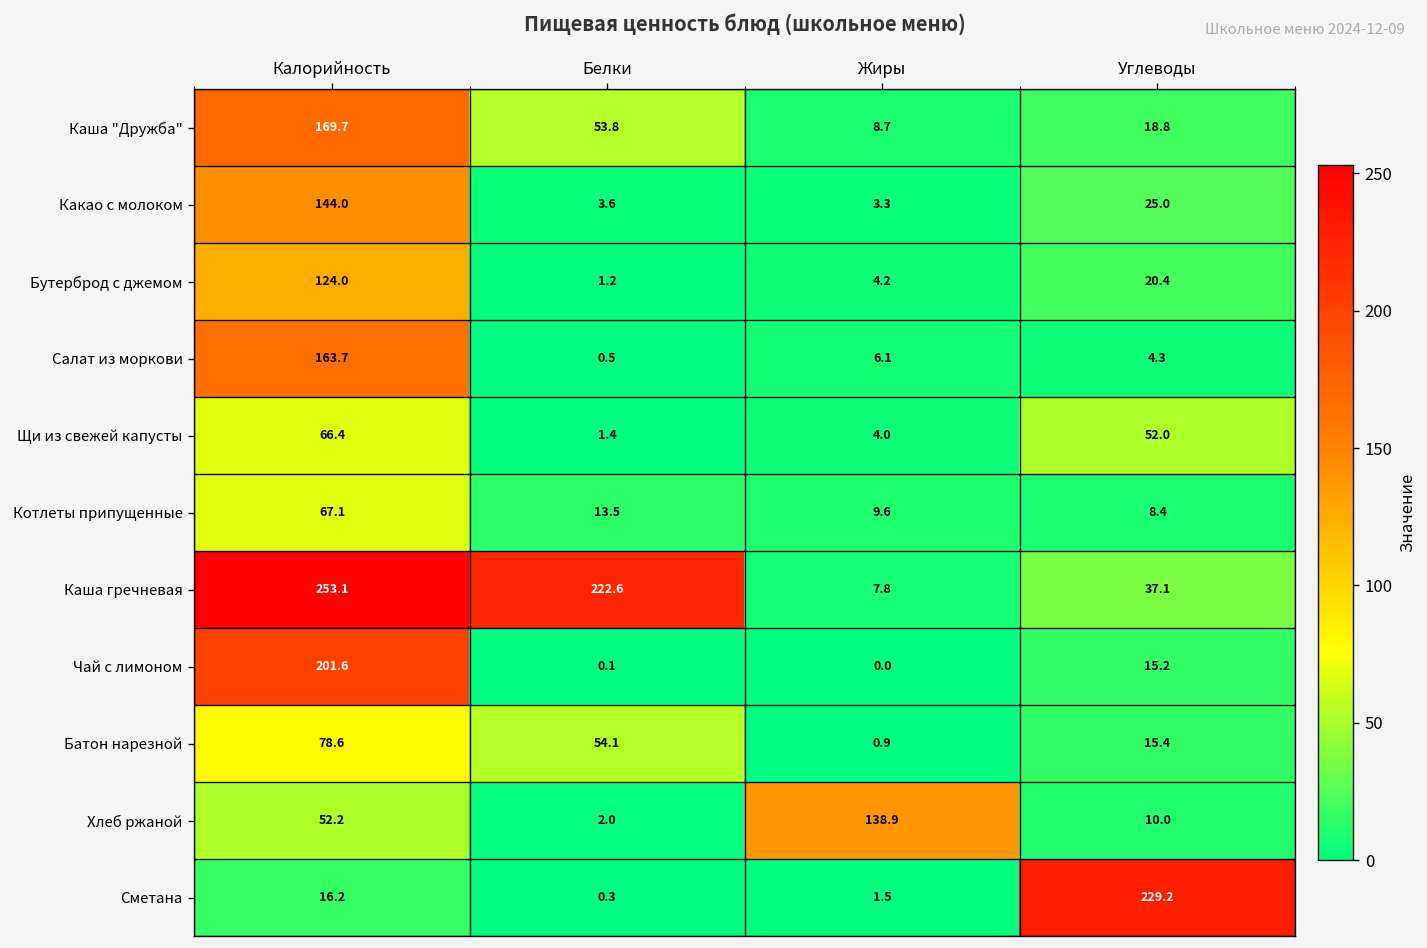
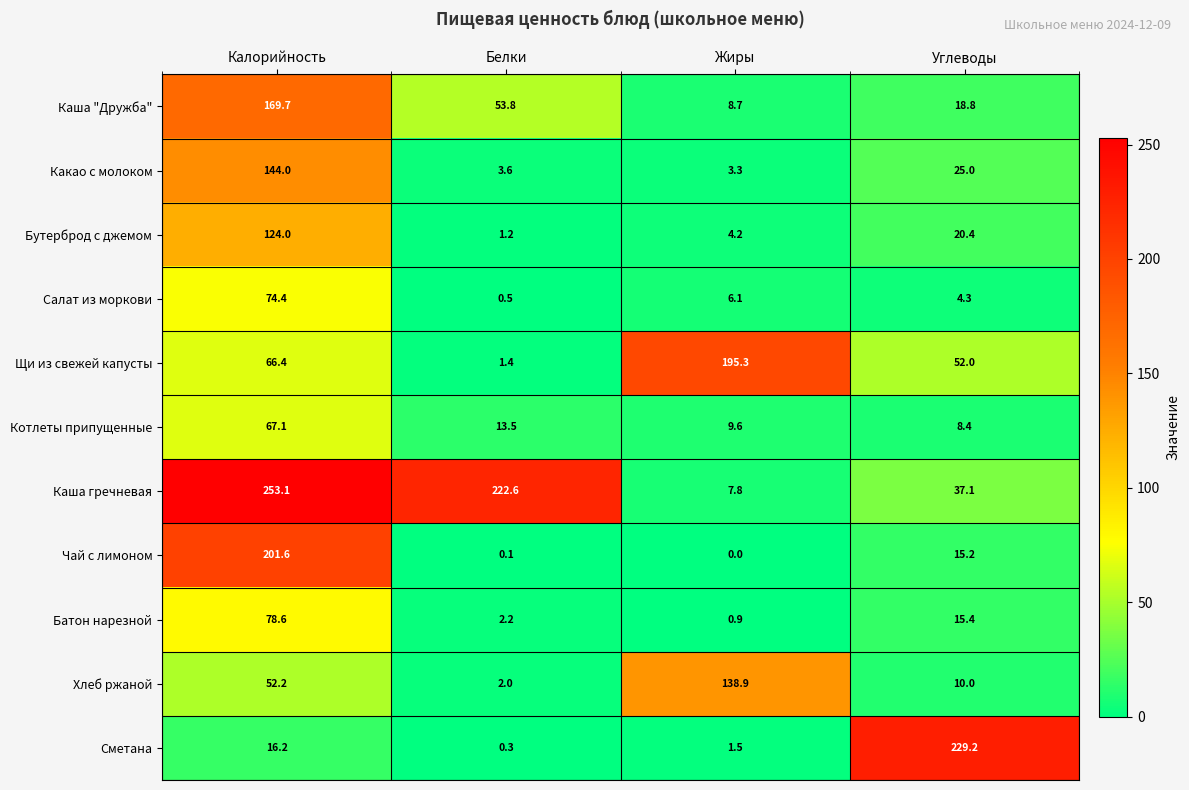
Салат из моркови, Калорийность: 163.7 -> 74.4
Щи из свежей капусты, Жиры: 4.0 -> 195.3
Батон нарезной, Белки: 54.1 -> 2.2
